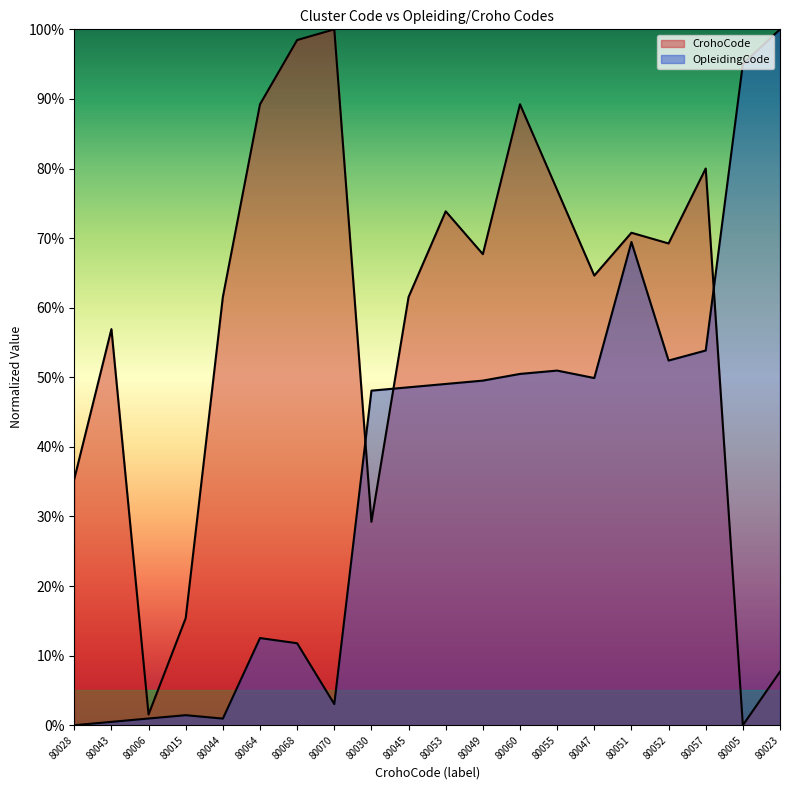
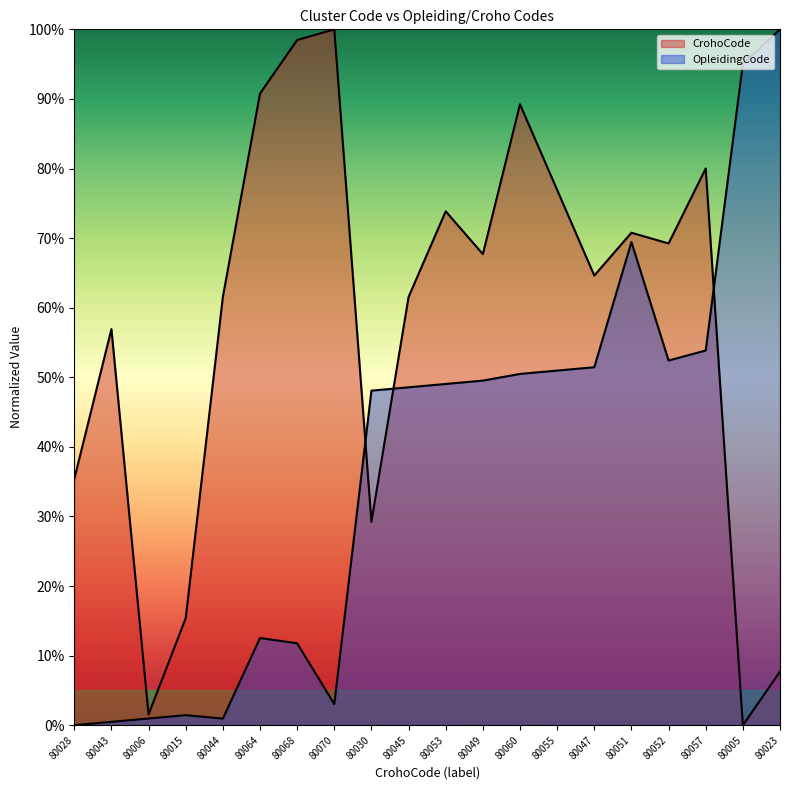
CrohoCode, 80064: 89% -> 91%
OpleidingCode, 80047: 50% -> 51%
